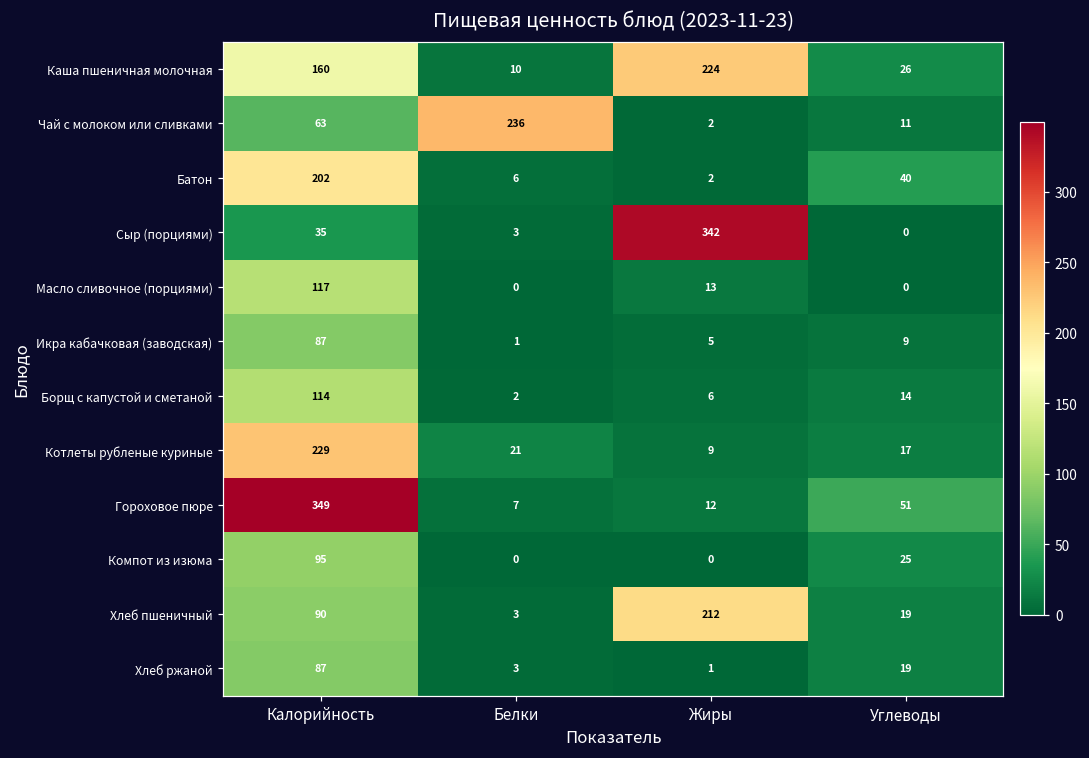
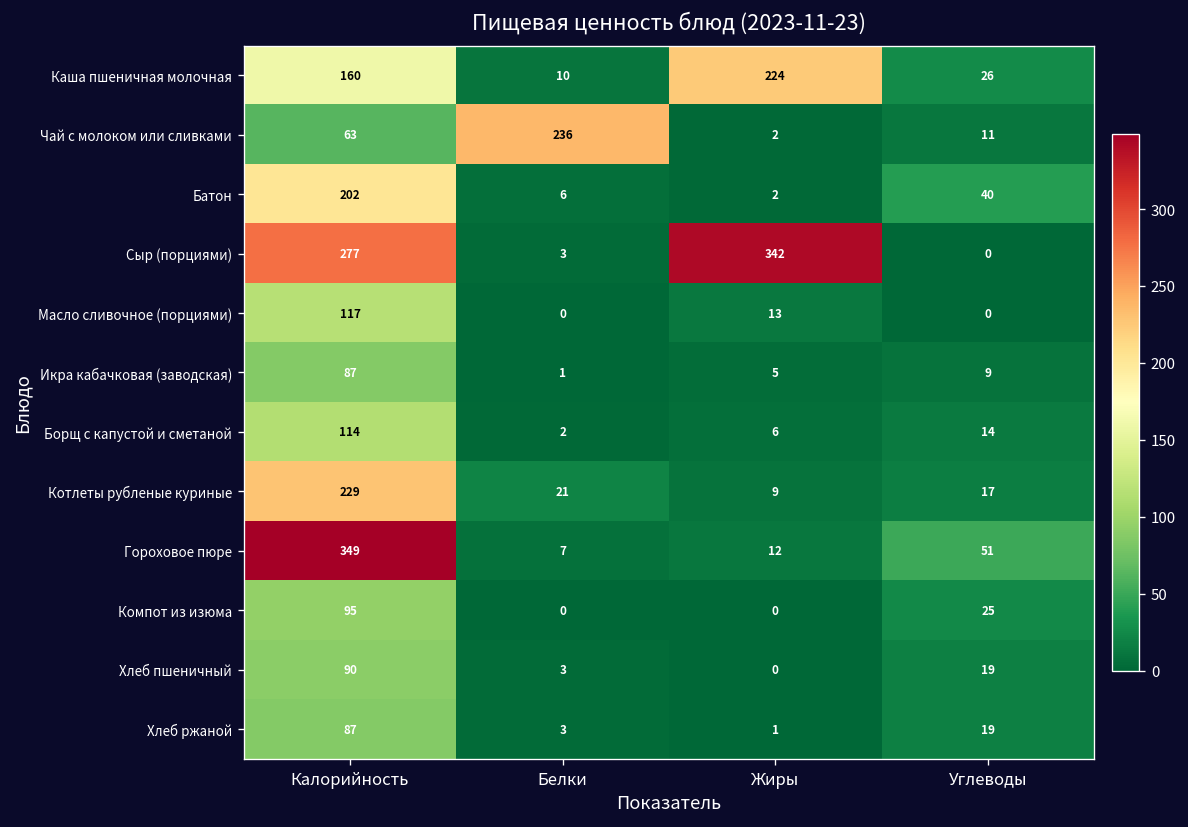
Сыр (порциями), Калорийность: 35 -> 277
Хлеб пшеничный, Жиры: 212 -> 0
